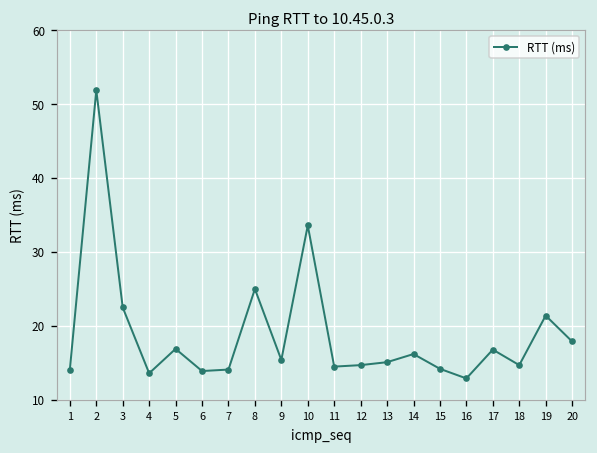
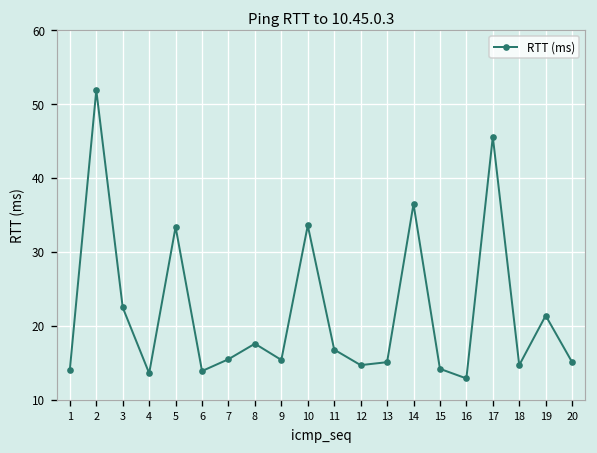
5: 17 -> 33
7: 14 -> 16
8: 25 -> 18
11: 15 -> 17
14: 16 -> 37
17: 17 -> 46
20: 18 -> 15
